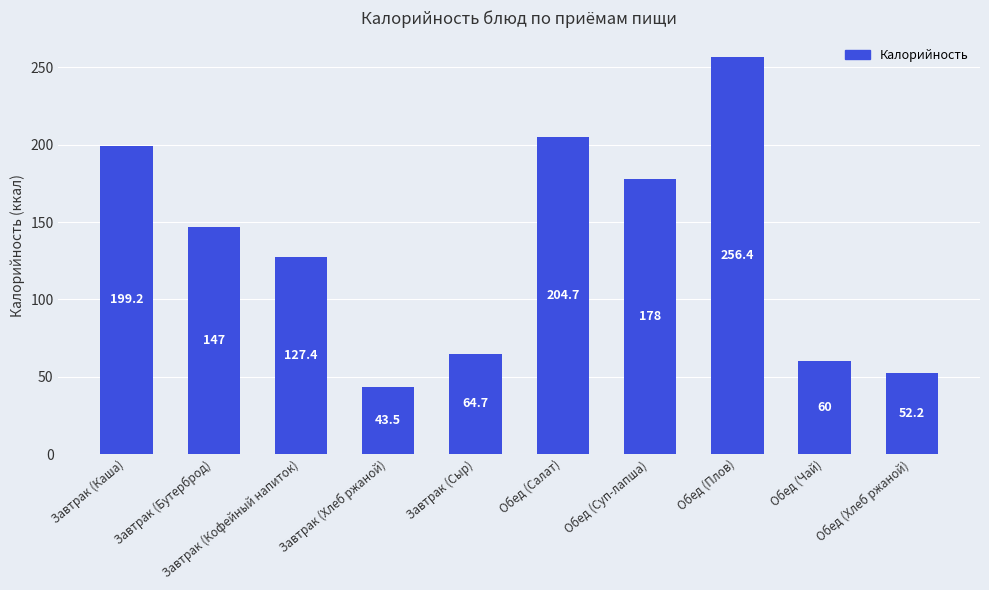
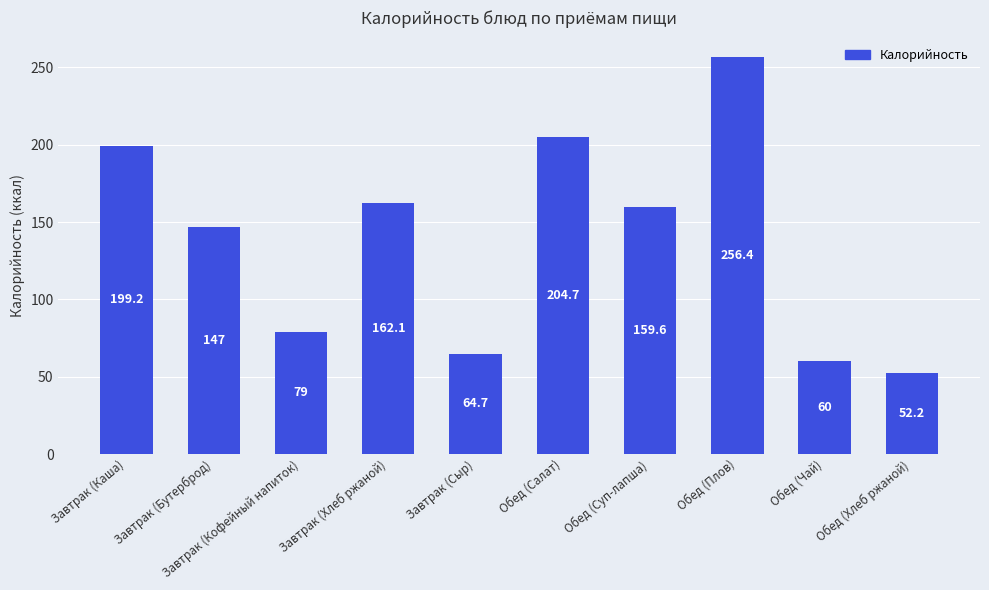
Завтрак (Кофейный напиток): 127.4 -> 79
Завтрак (Хлеб ржаной): 43.5 -> 162.1
Обед (Суп-лапша): 178 -> 159.6
